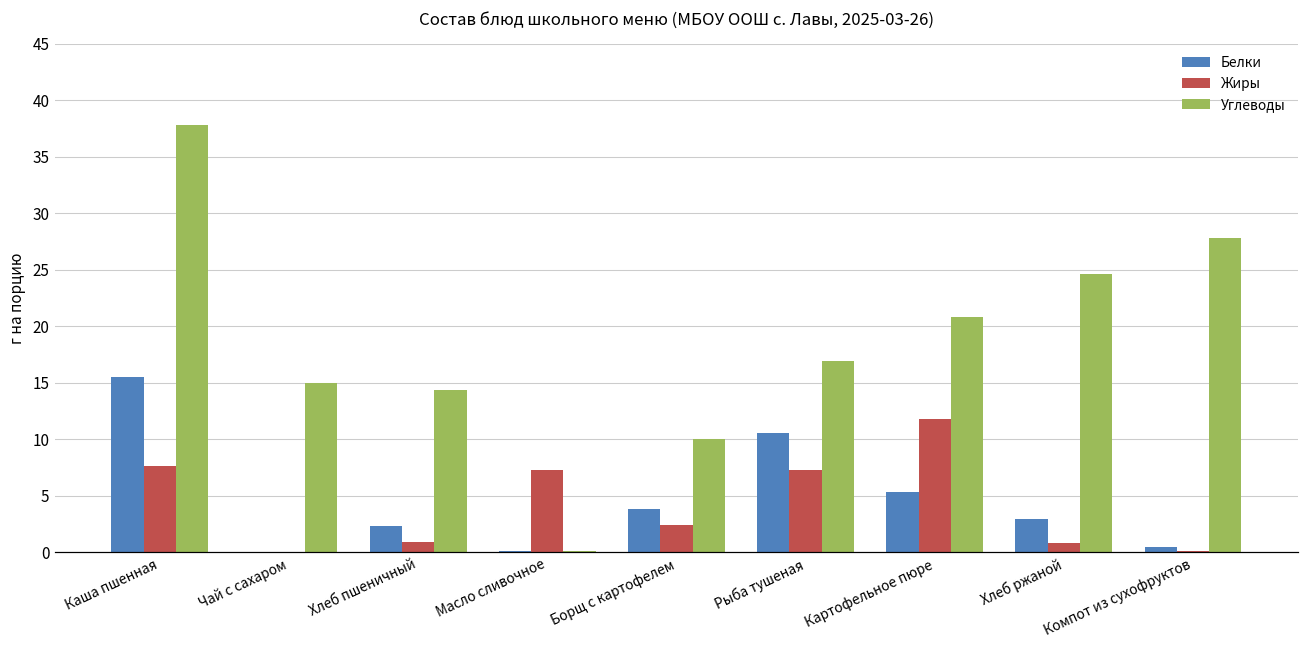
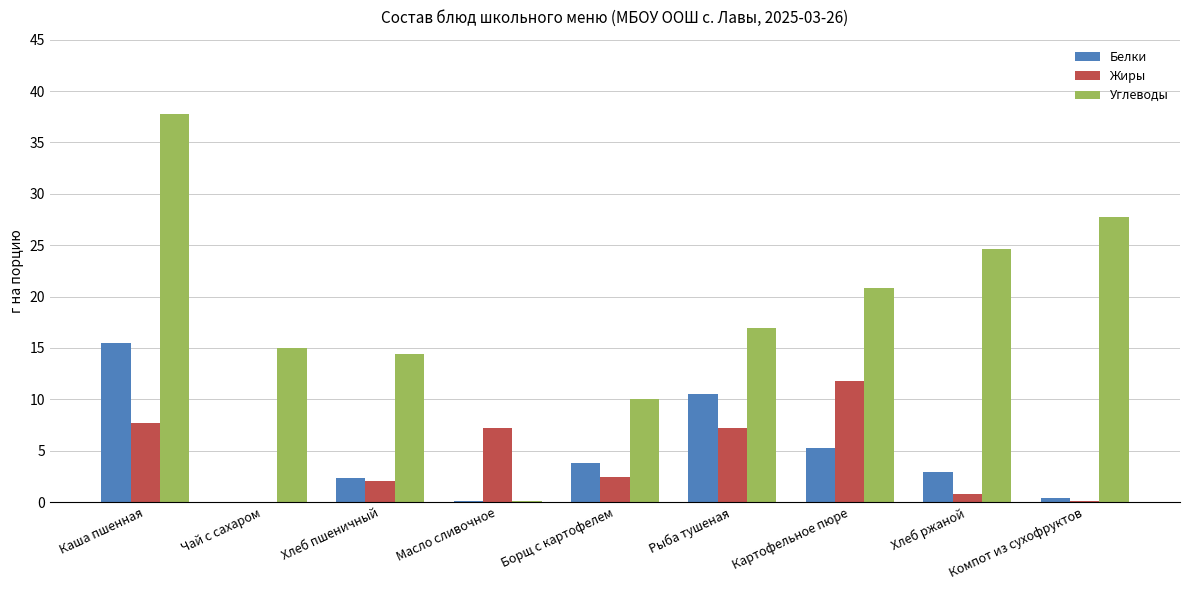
Жиры, Хлеб пшеничный: 0.9 -> 2.0
